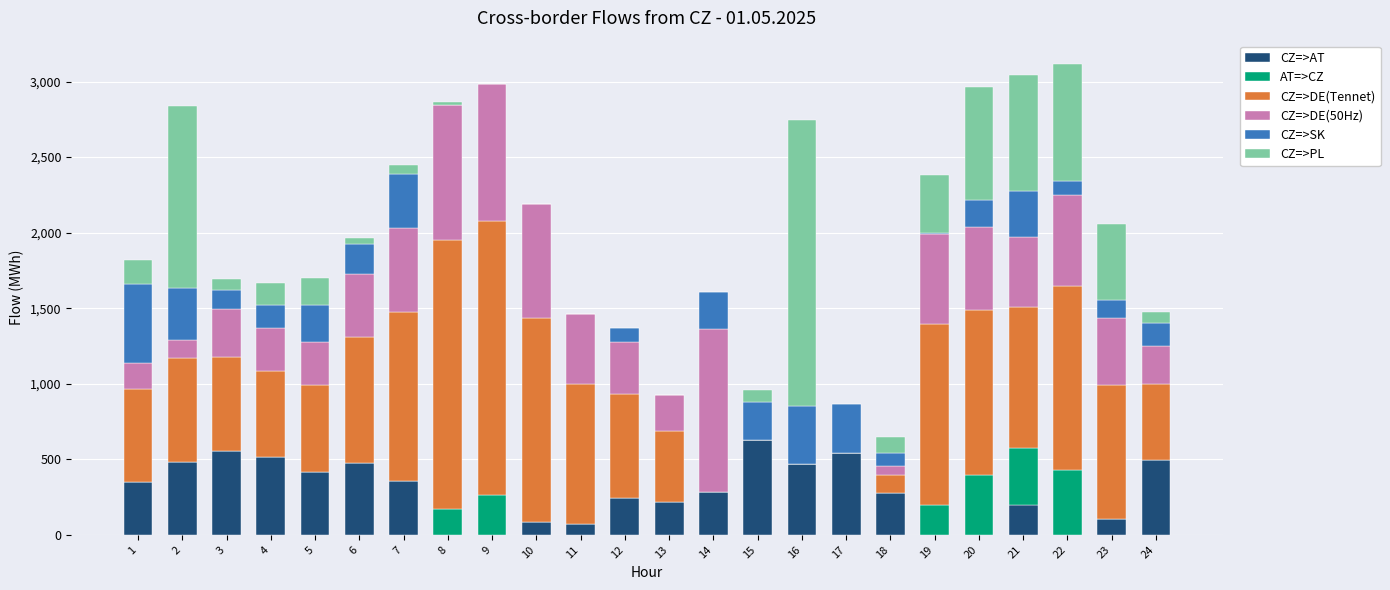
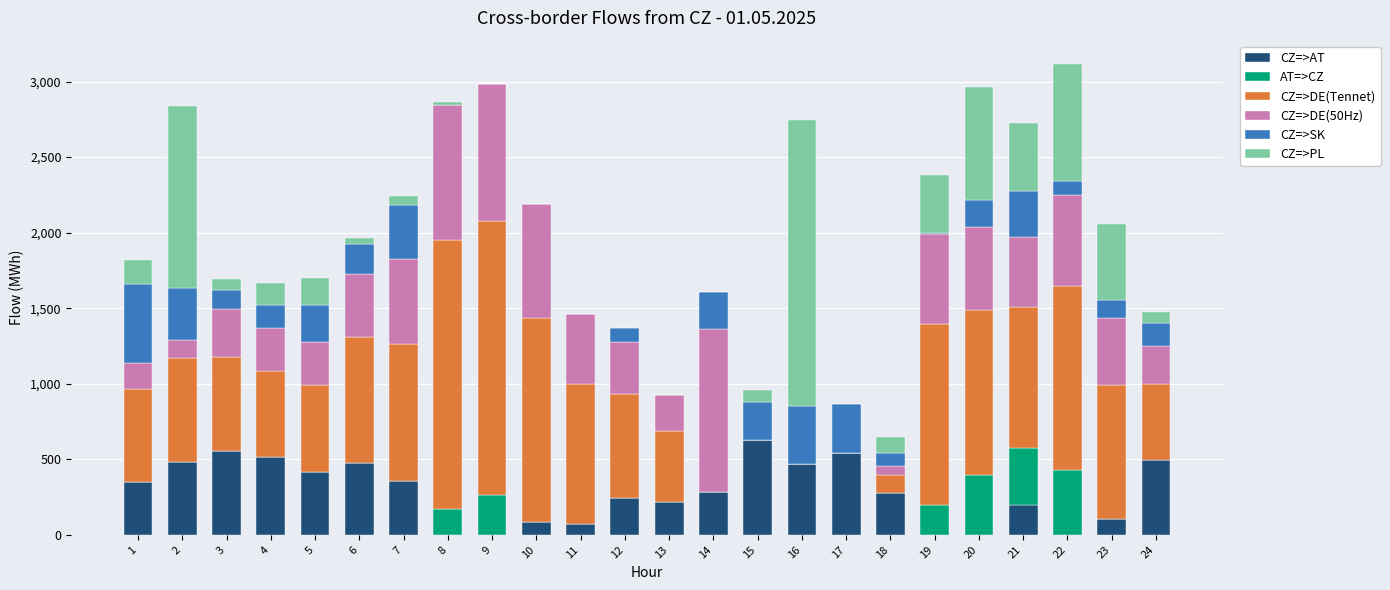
CZ=>DE(Tennet), 7: 1,110 -> 910
CZ=>PL, 21: 770 -> 450
